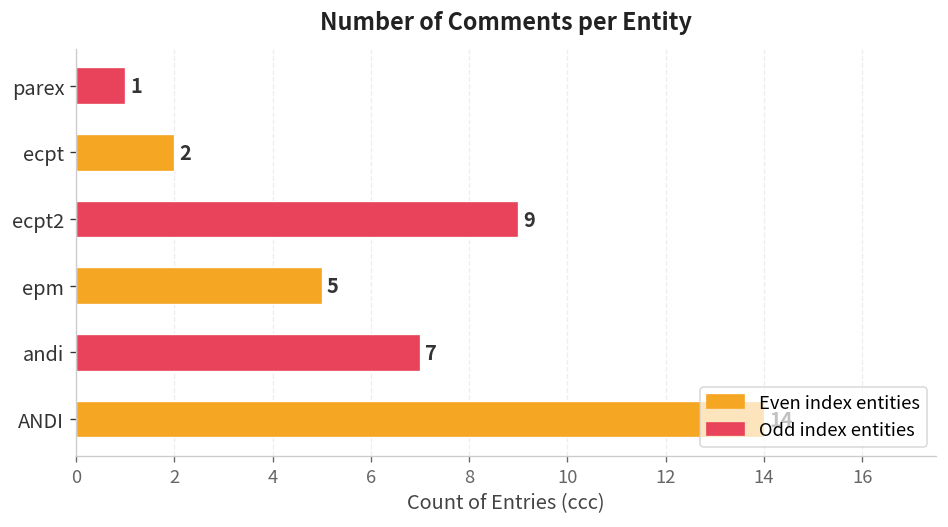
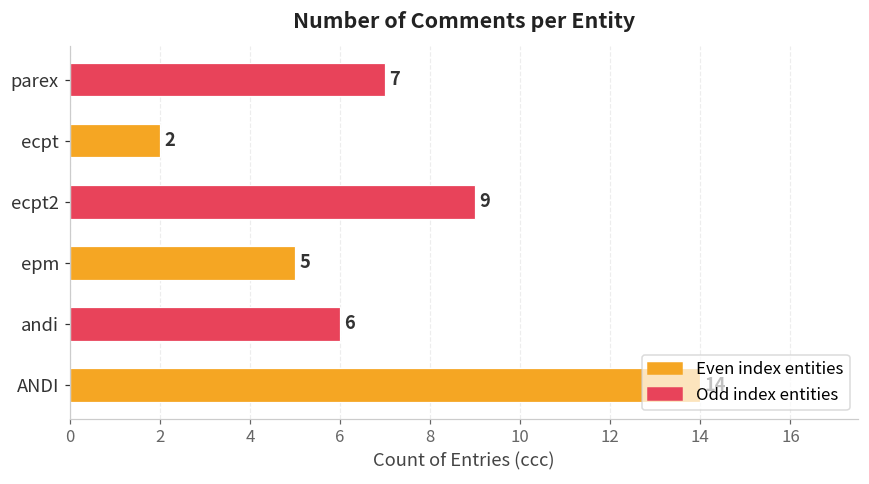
parex: 1 -> 7
andi: 7 -> 6
